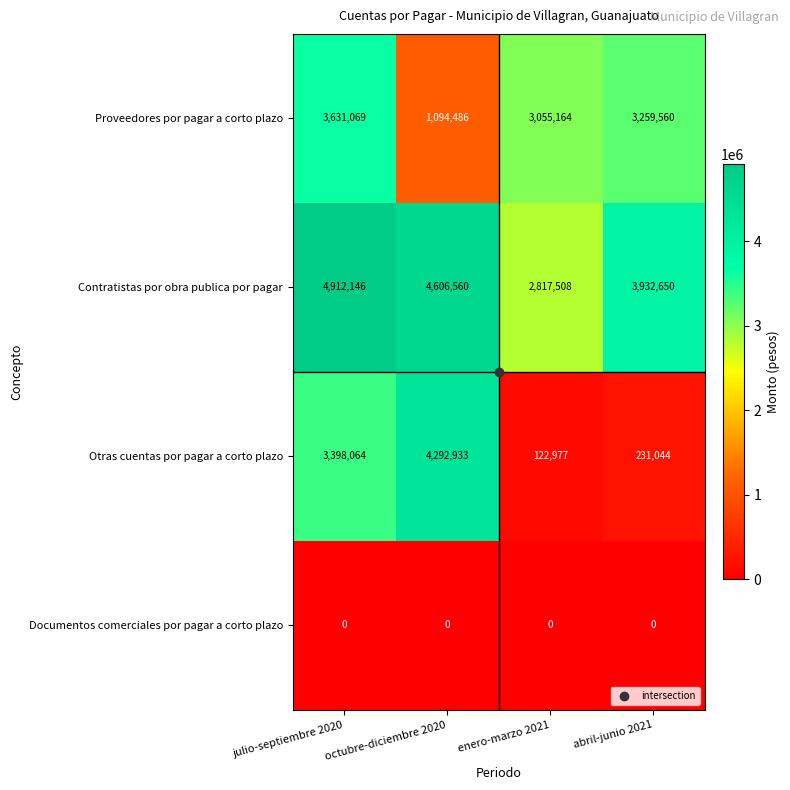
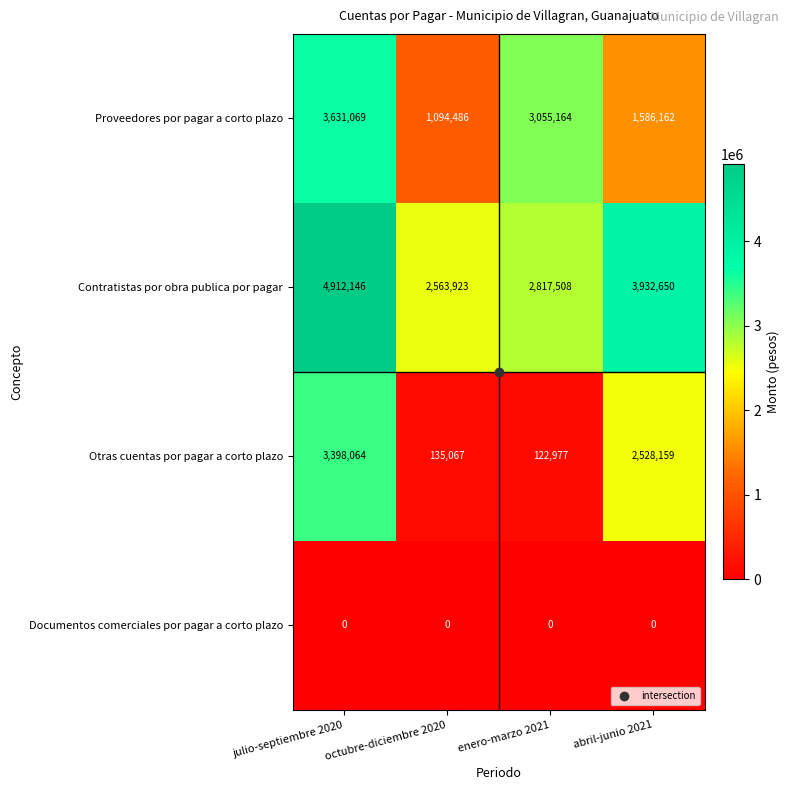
Proveedores por pagar a corto plazo, abril-junio 2021: 3,259,560 -> 1,586,162
Contratistas por obra publica por pagar, octubre-diciembre 2020: 4,606,560 -> 2,563,923
Otras cuentas por pagar a corto plazo, octubre-diciembre 2020: 4,292,933 -> 135,067
Otras cuentas por pagar a corto plazo, abril-junio 2021: 231,044 -> 2,528,159
